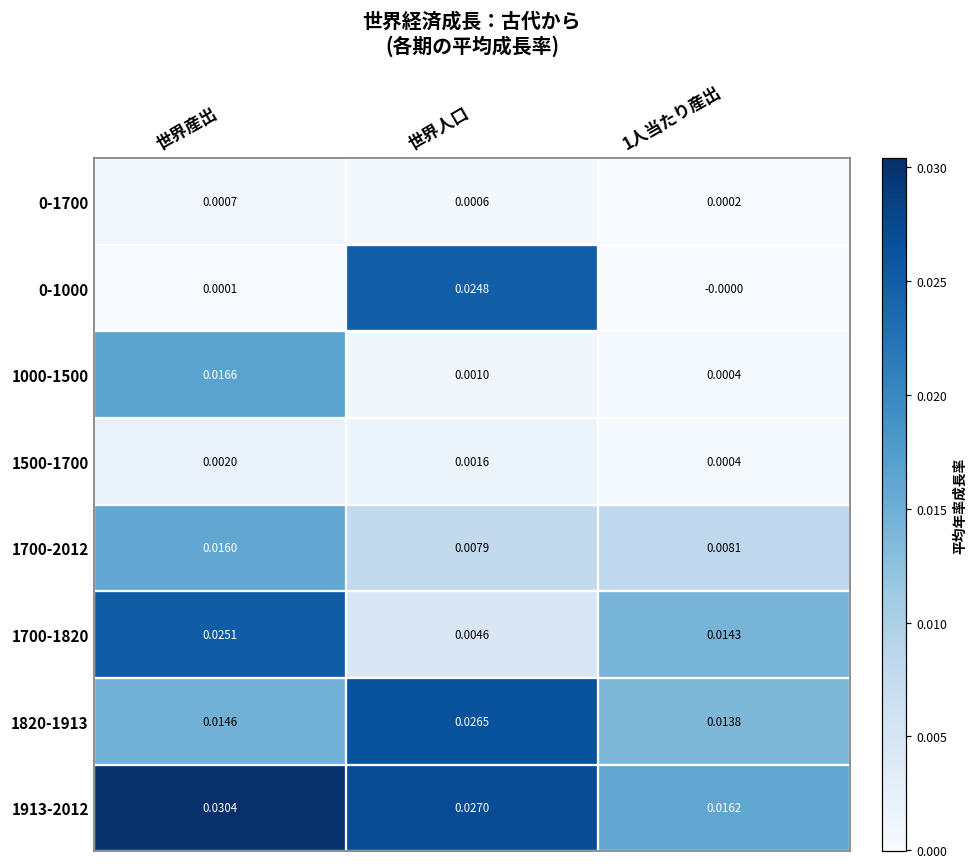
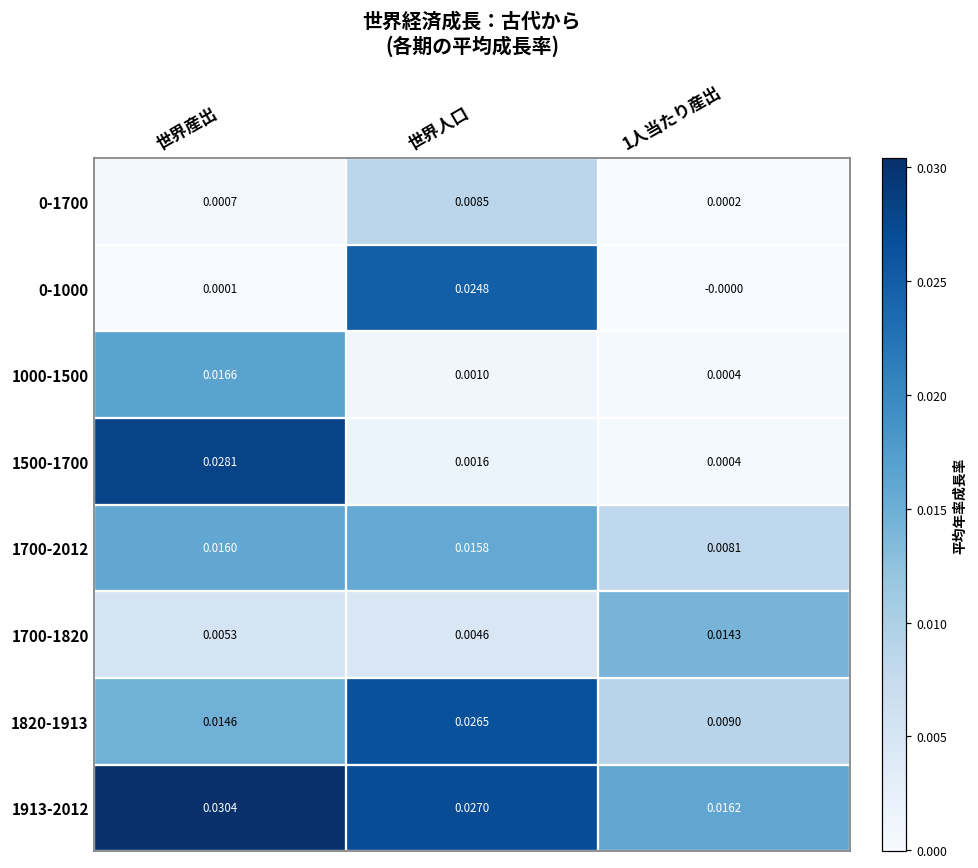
0-1700, 世界人口: 0.0006 -> 0.0085
1500-1700, 世界産出: 0.0020 -> 0.0281
1700-2012, 世界人口: 0.0079 -> 0.0158
1700-1820, 世界産出: 0.0251 -> 0.0053
1820-1913, 1人当たり産出: 0.0138 -> 0.0090
